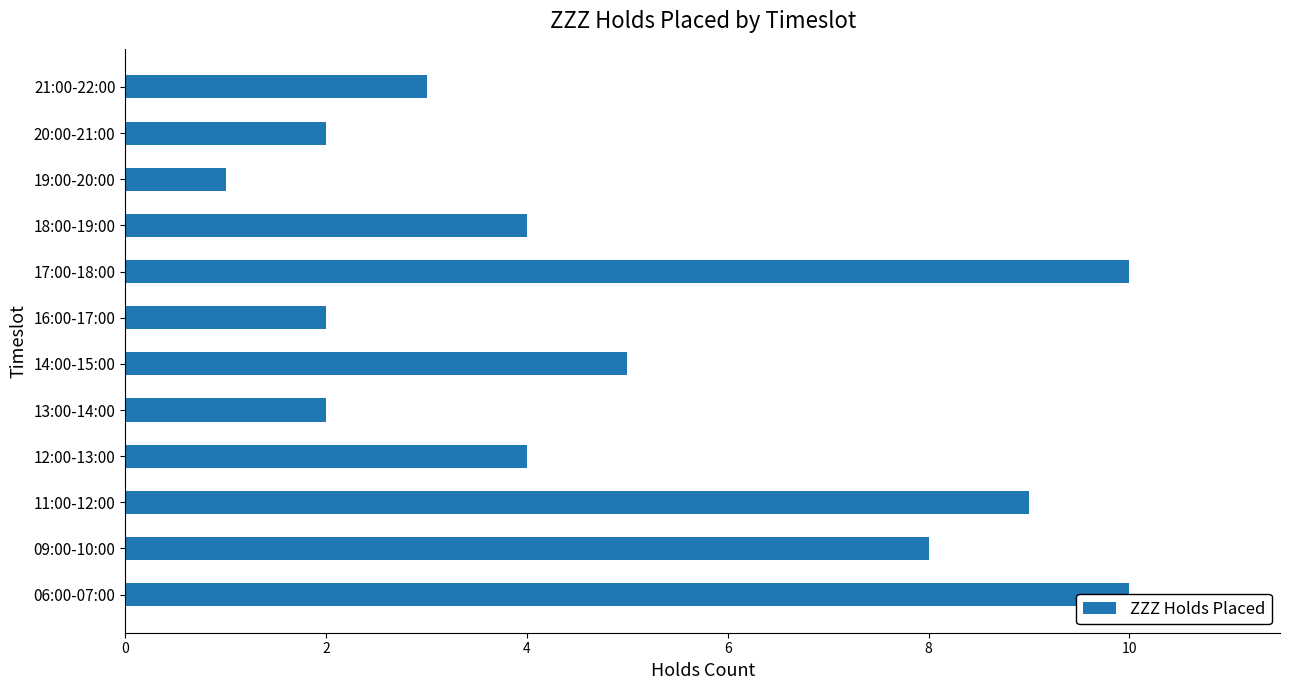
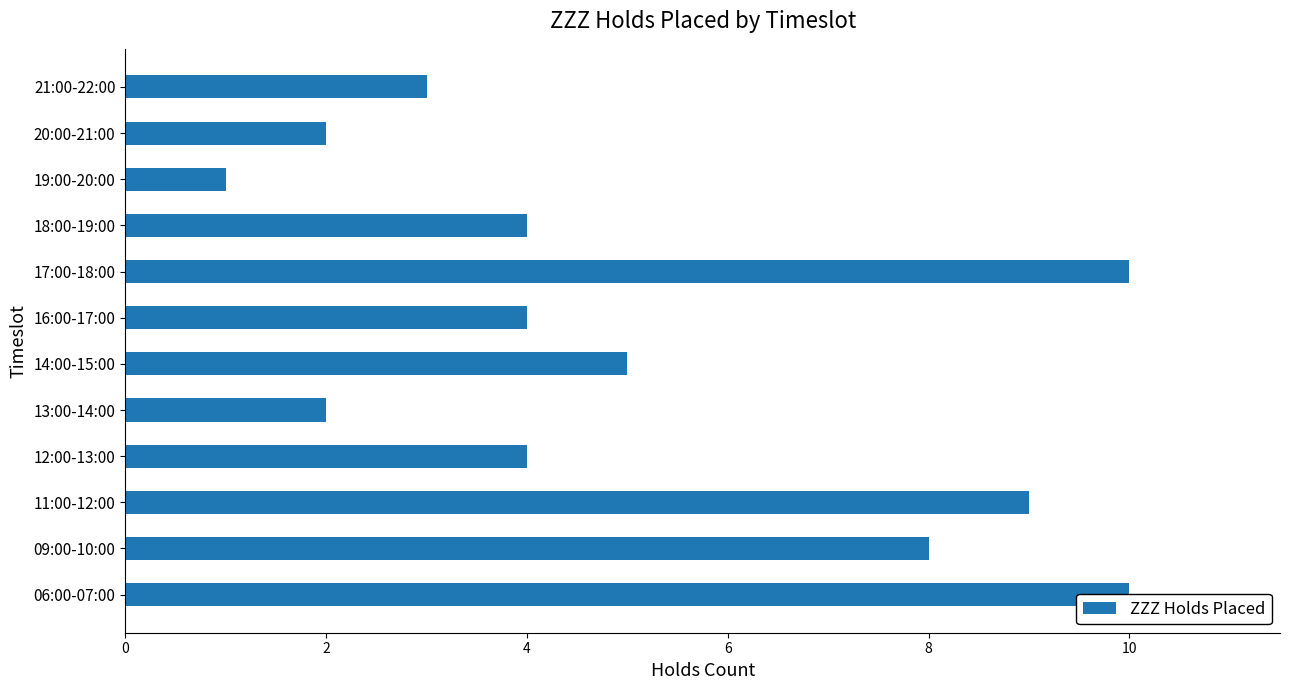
16:00-17:00: 2 -> 4
